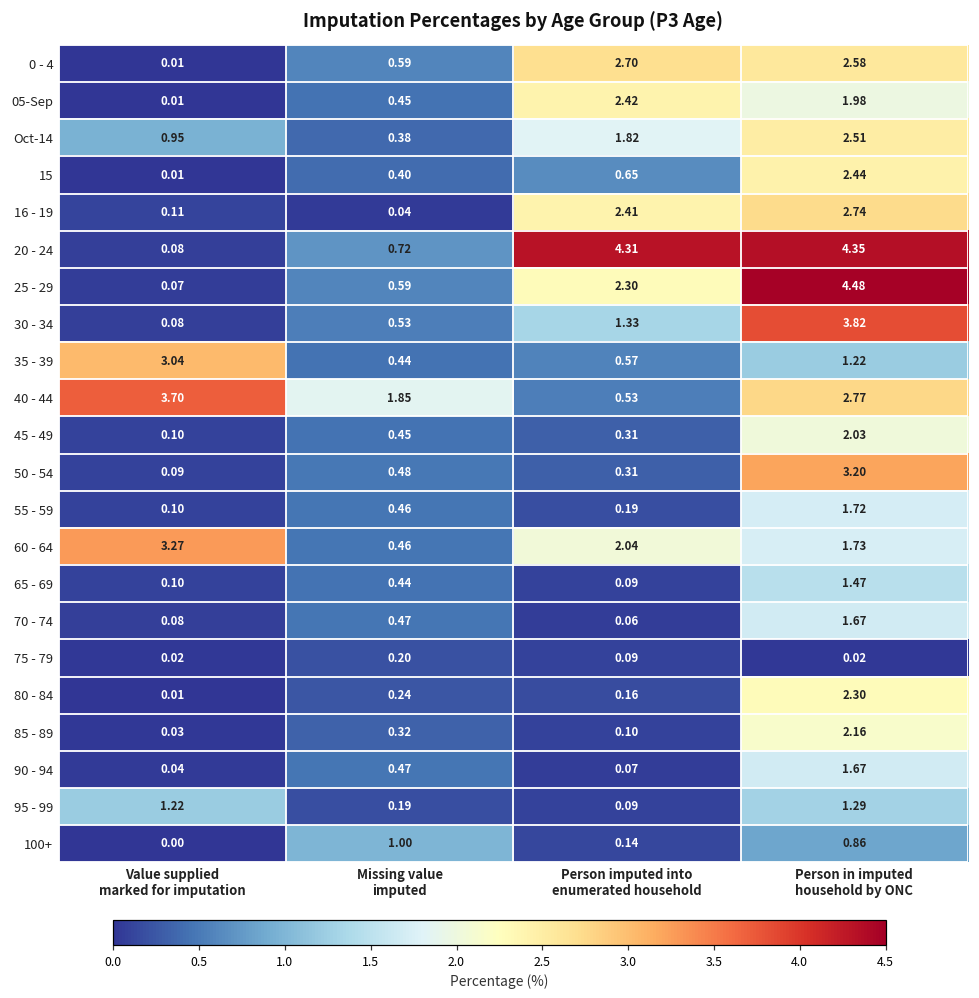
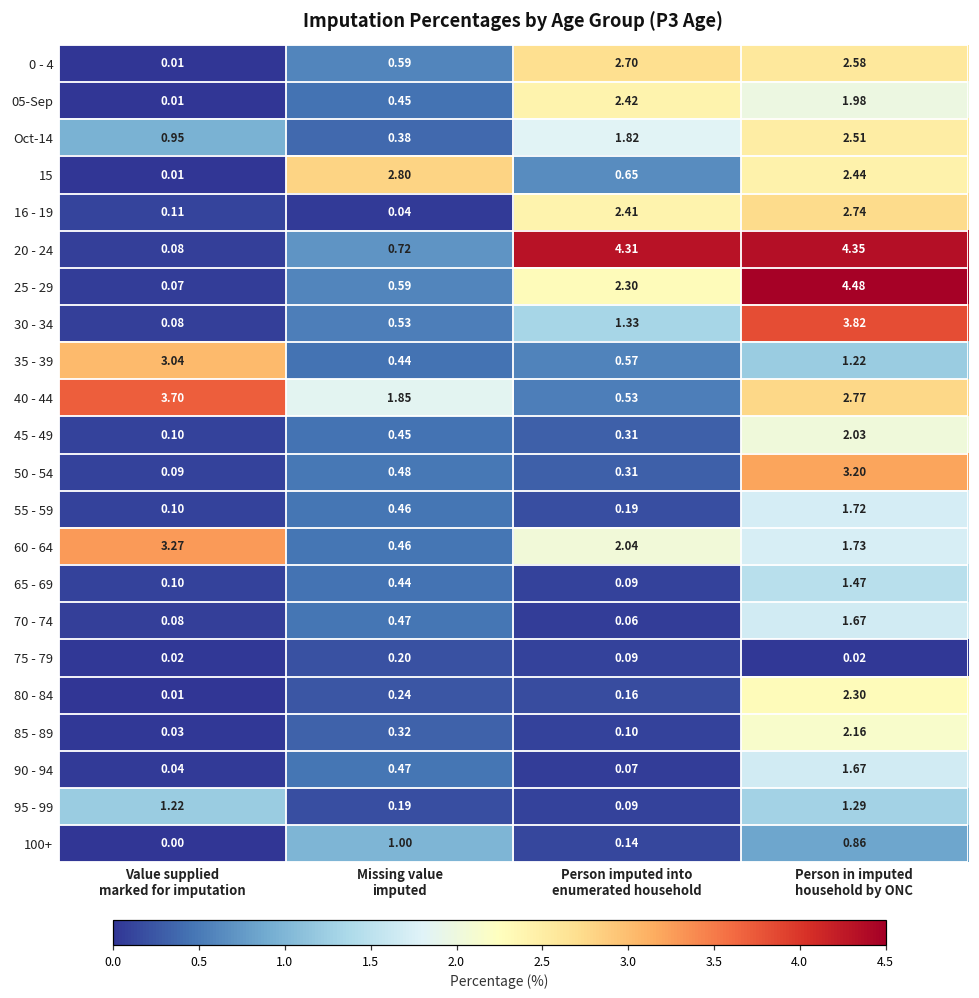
15, Missing value imputed: 0.40 -> 2.80
